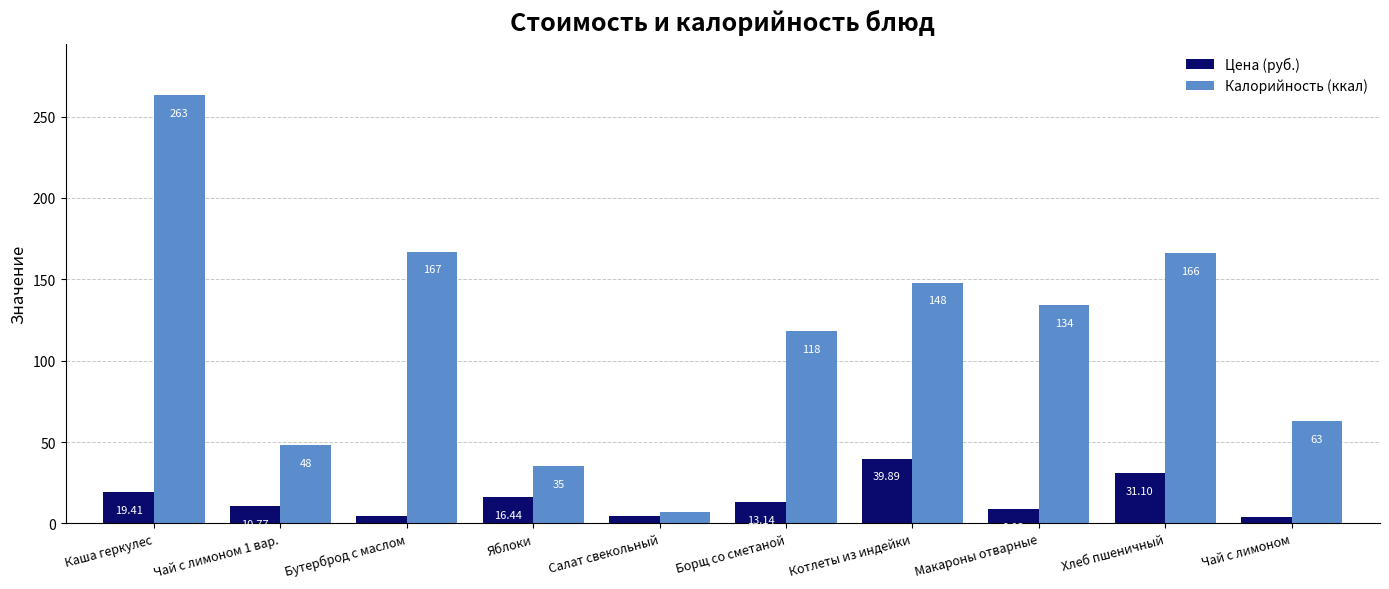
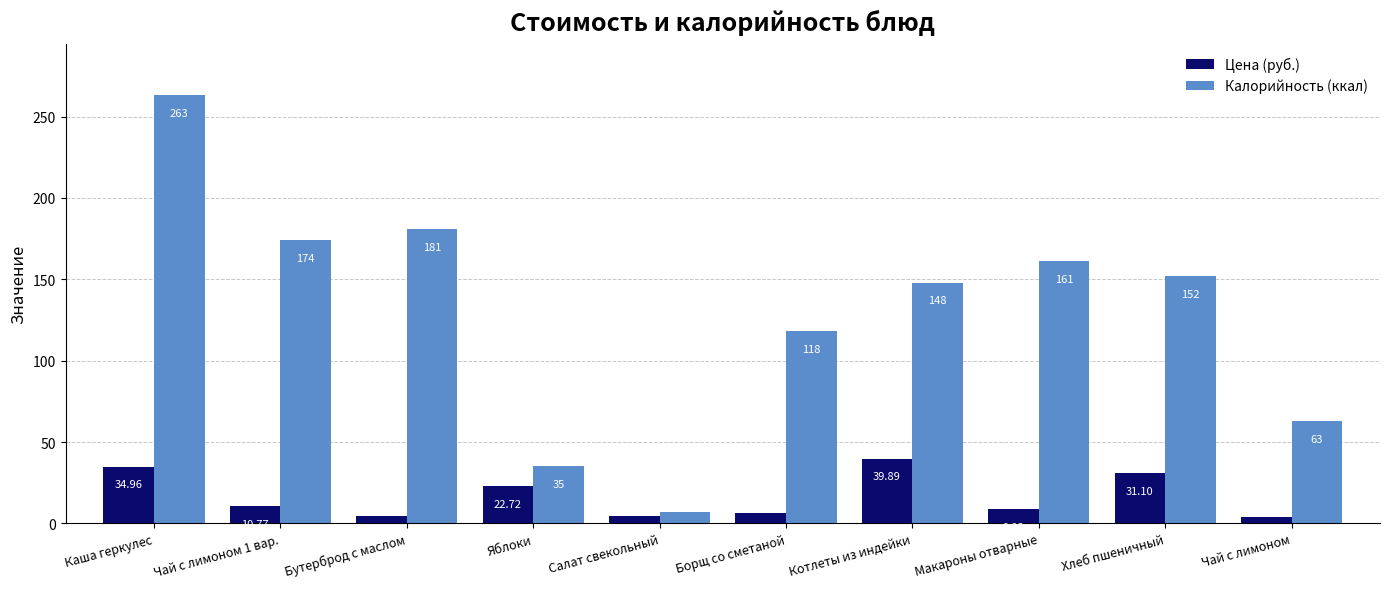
Цена (руб.), Каша геркулес: 19.41 -> 34.96
Калорийность (ккал), Чай с лимоном 1 вар.: 48 -> 174
Калорийность (ккал), Бутерброд с маслом: 167 -> 181
Цена (руб.), Яблоки: 16.44 -> 22.72
Цена (руб.), Борщ со сметаной: 13 -> 6
Калорийность (ккал), Макароны отварные: 134 -> 161
Калорийность (ккал), Хлеб пшеничный: 166 -> 152
